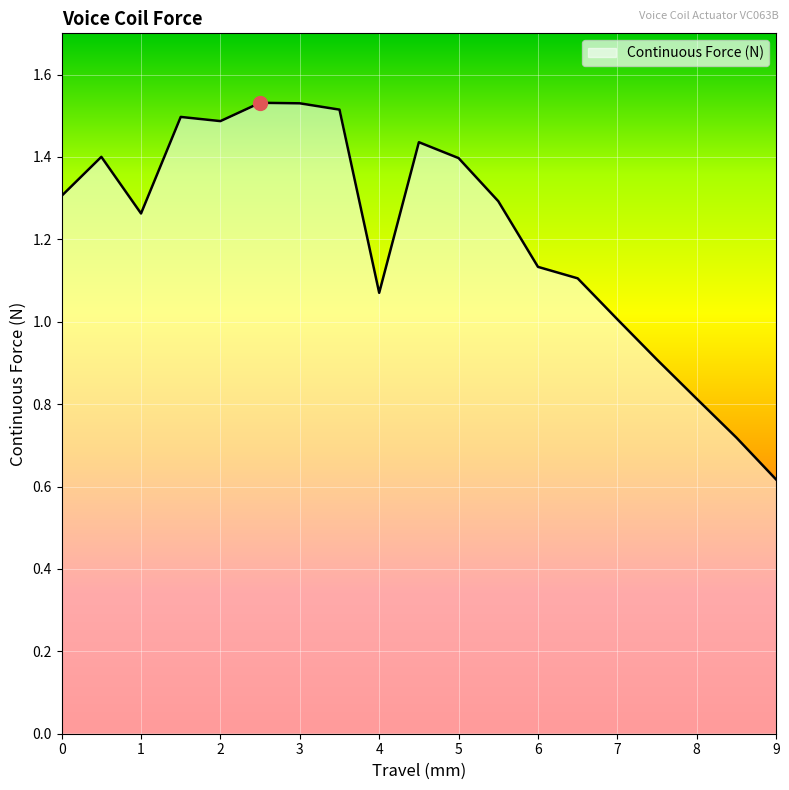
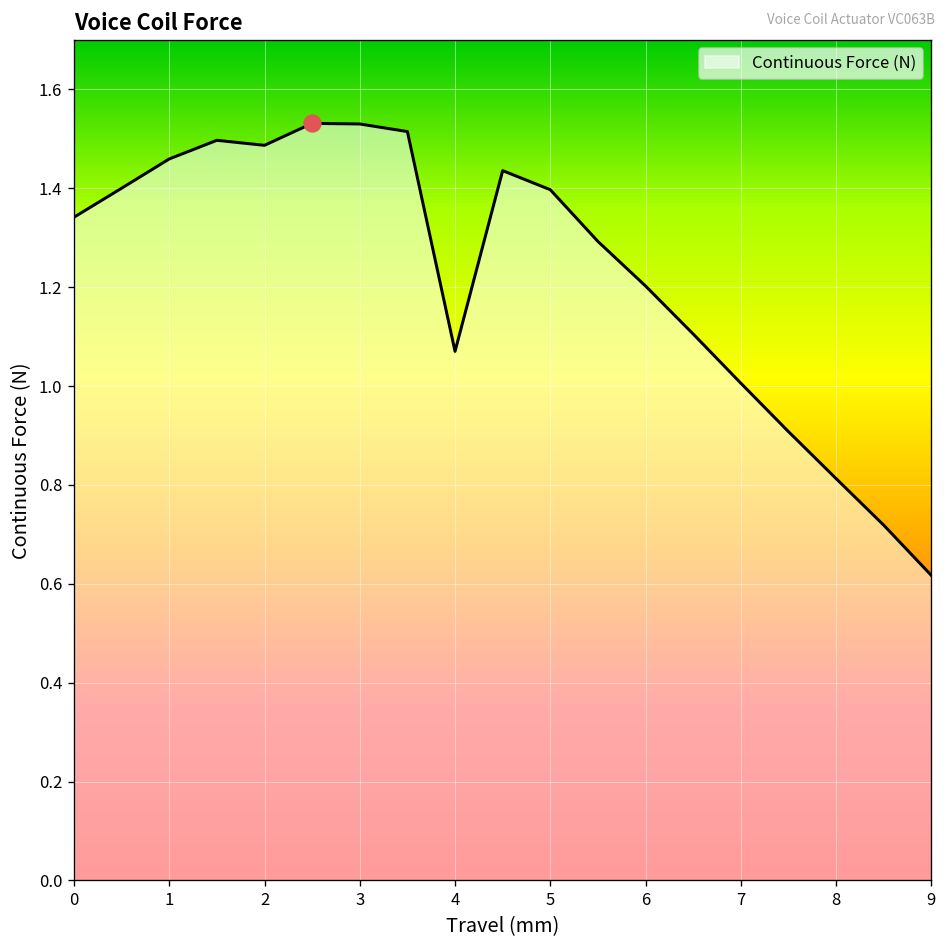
Continuous Force (N), 0: 1.31 -> 1.34
Continuous Force (N), 1: 1.26 -> 1.46
Continuous Force (N), 6: 1.13 -> 1.20
